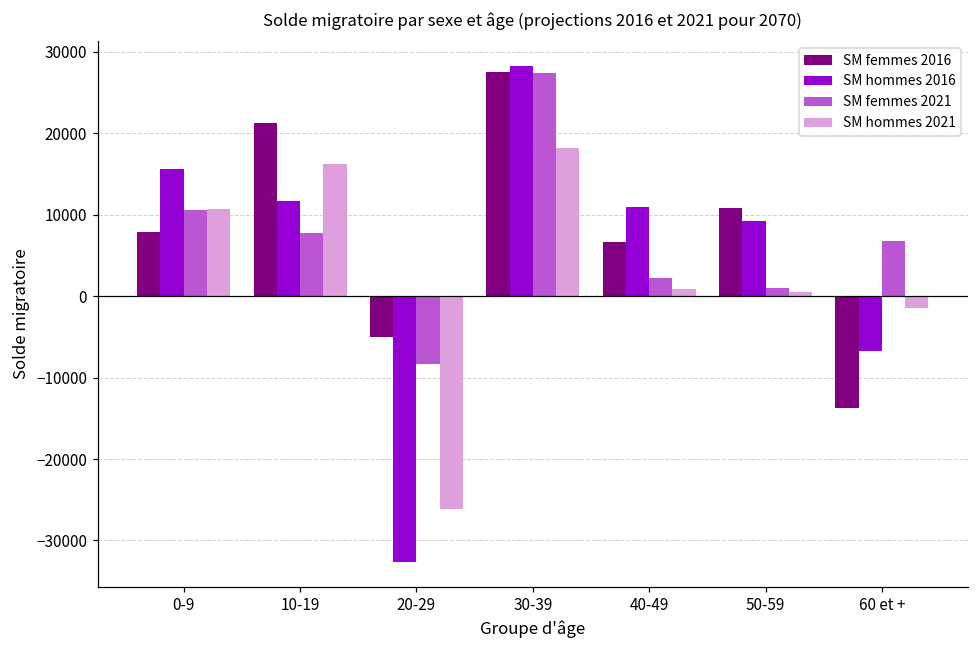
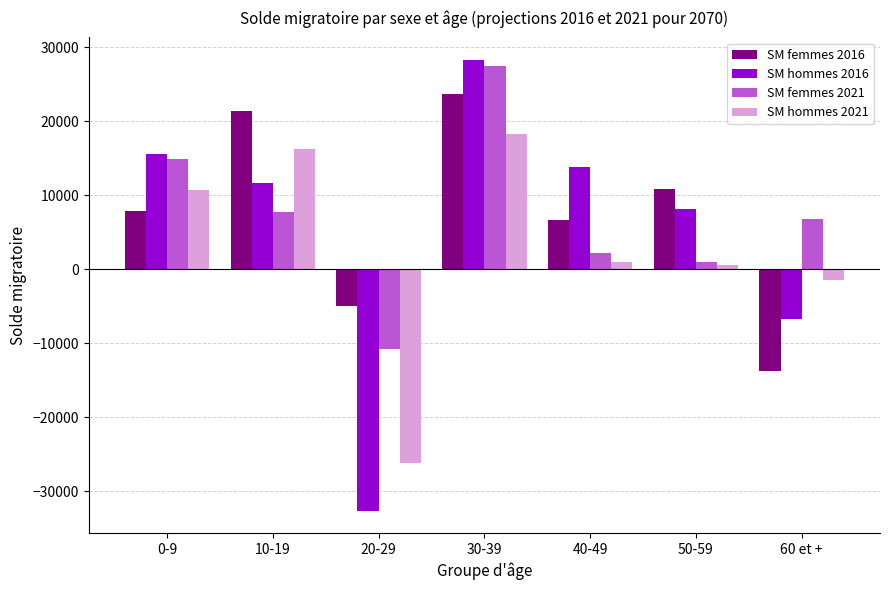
SM femmes 2021, 0-9: 11000 -> 15000
SM femmes 2021, 20-29: -8000 -> -11000
SM femmes 2016, 30-39: 27000 -> 24000
SM hommes 2016, 40-49: 11000 -> 14000
SM hommes 2016, 50-59: 9000 -> 8000
